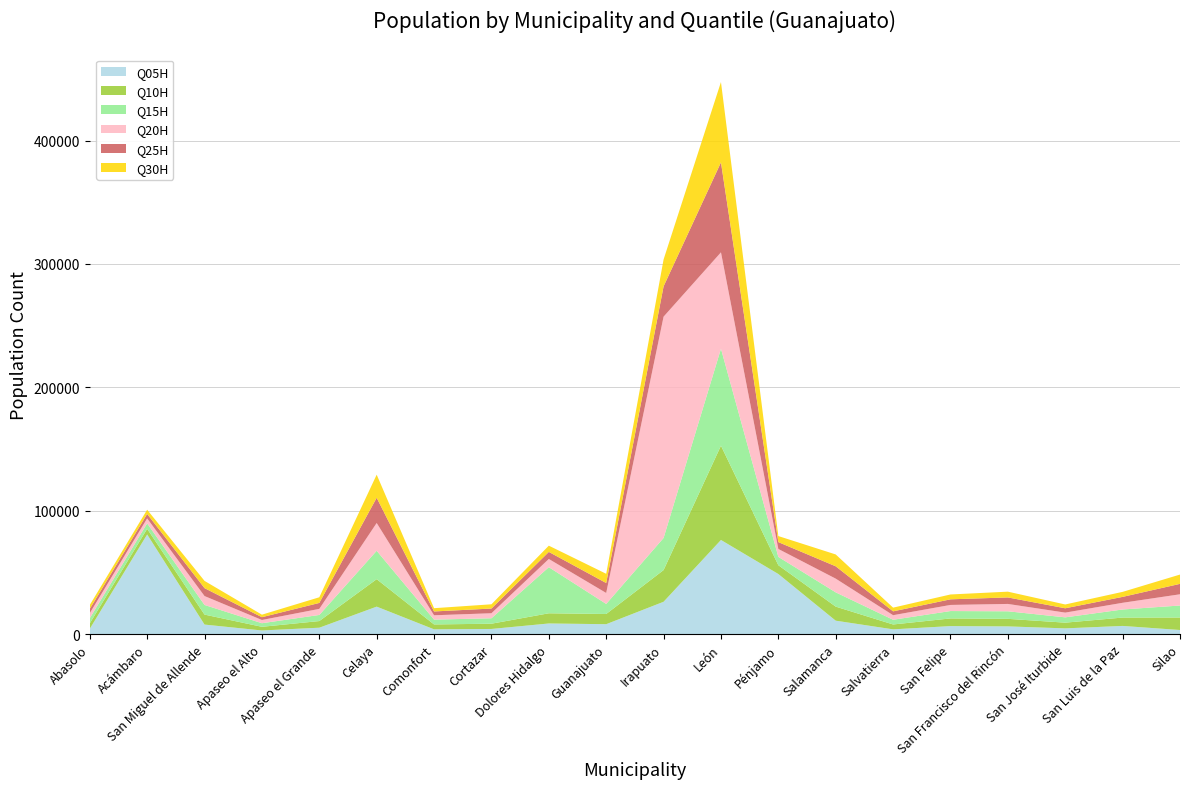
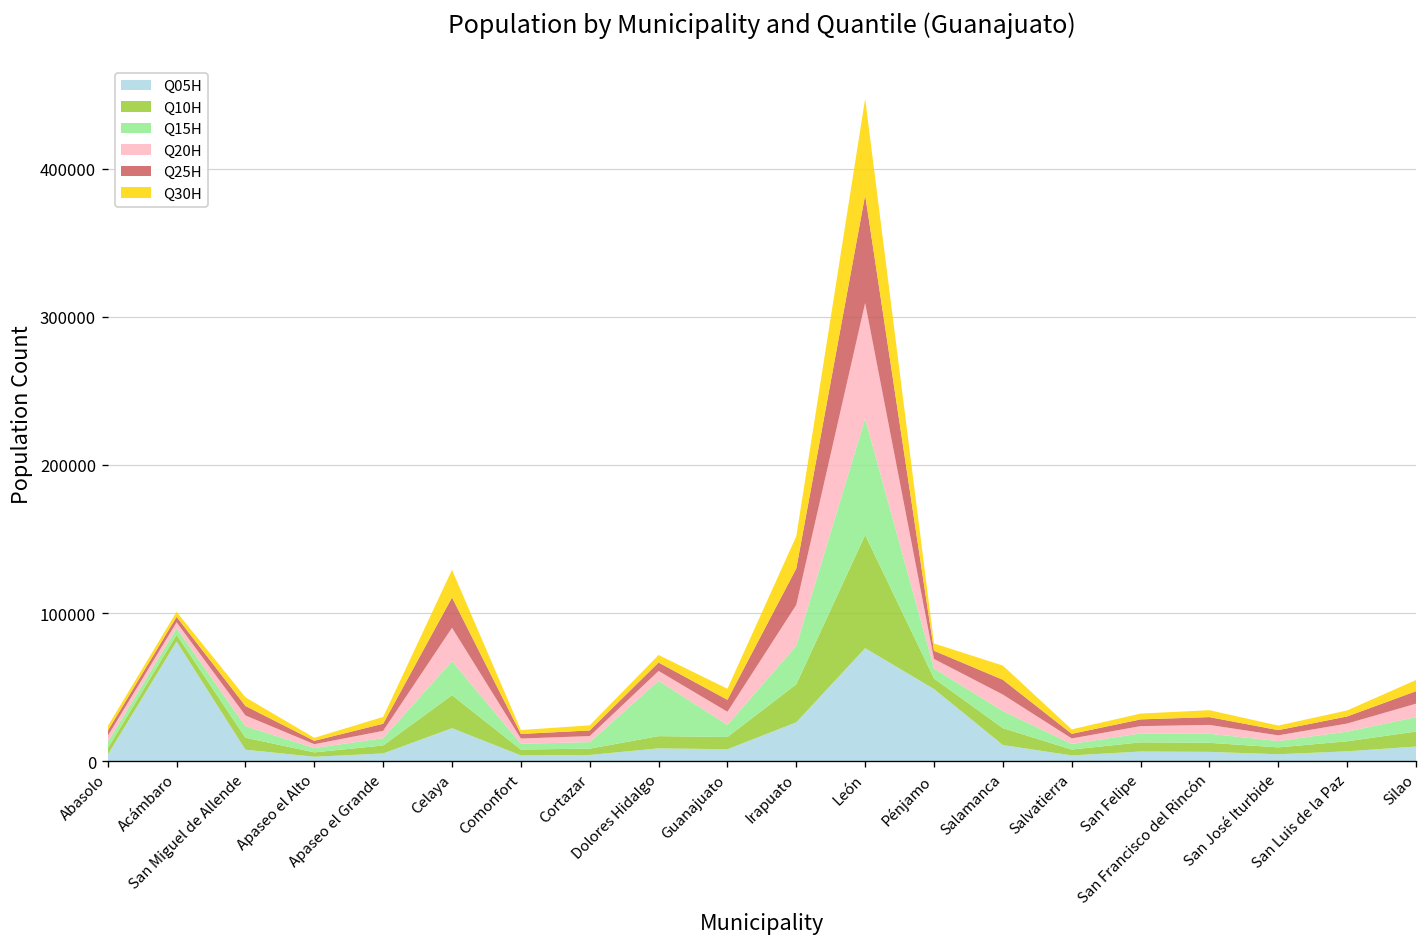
Q20H, Irapuato: 179000 -> 28000
Q05H, Silao: 3000 -> 10000
